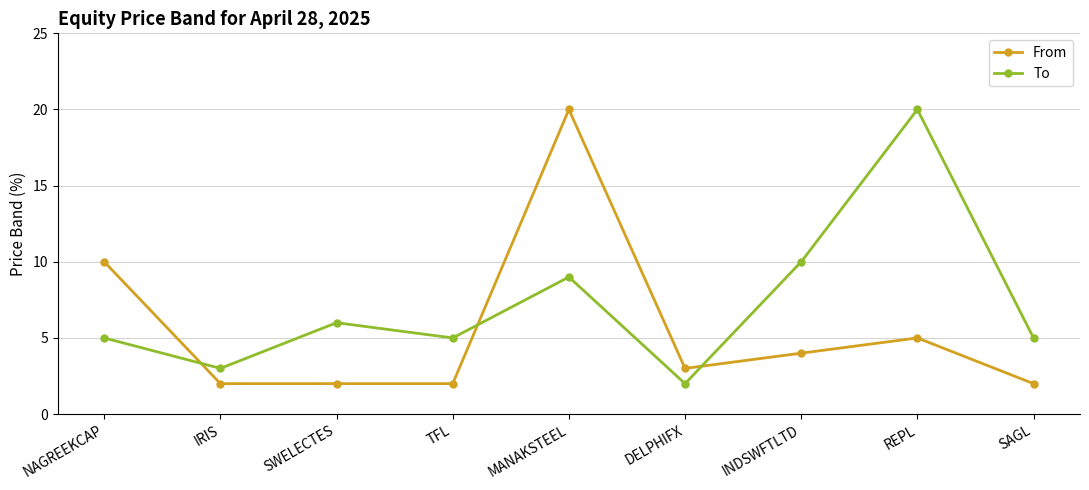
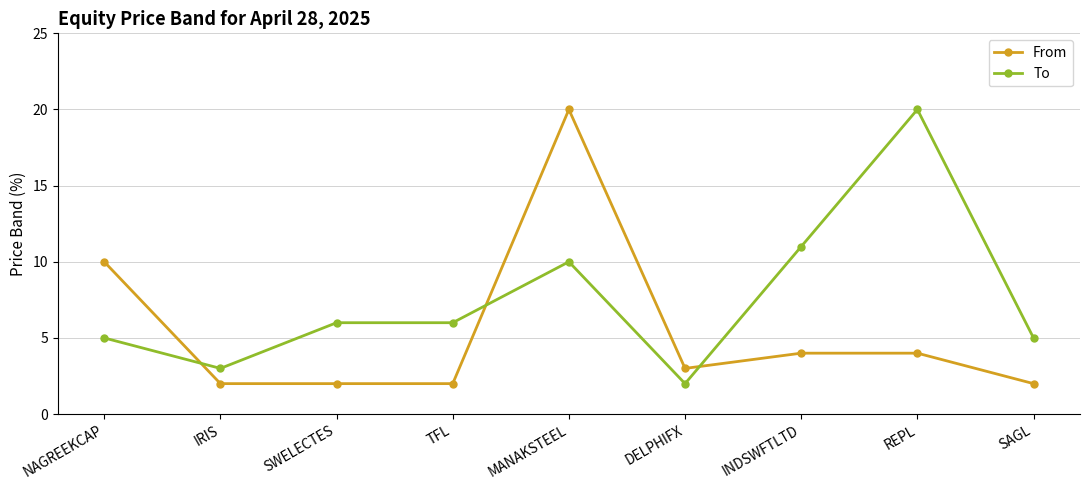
To, TFL: 5 -> 6
To, MANAKSTEEL: 9 -> 10
To, INDSWFTLTD: 10 -> 11
From, REPL: 5 -> 4
